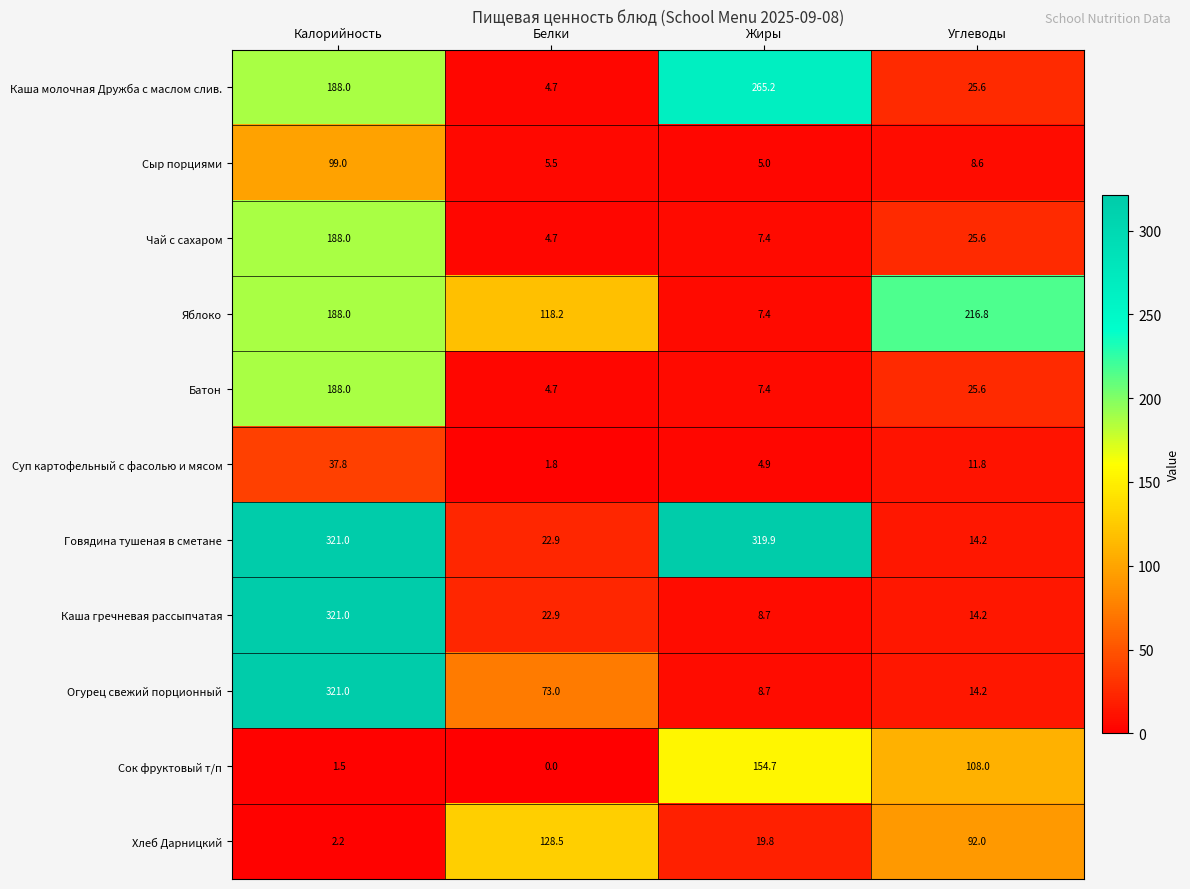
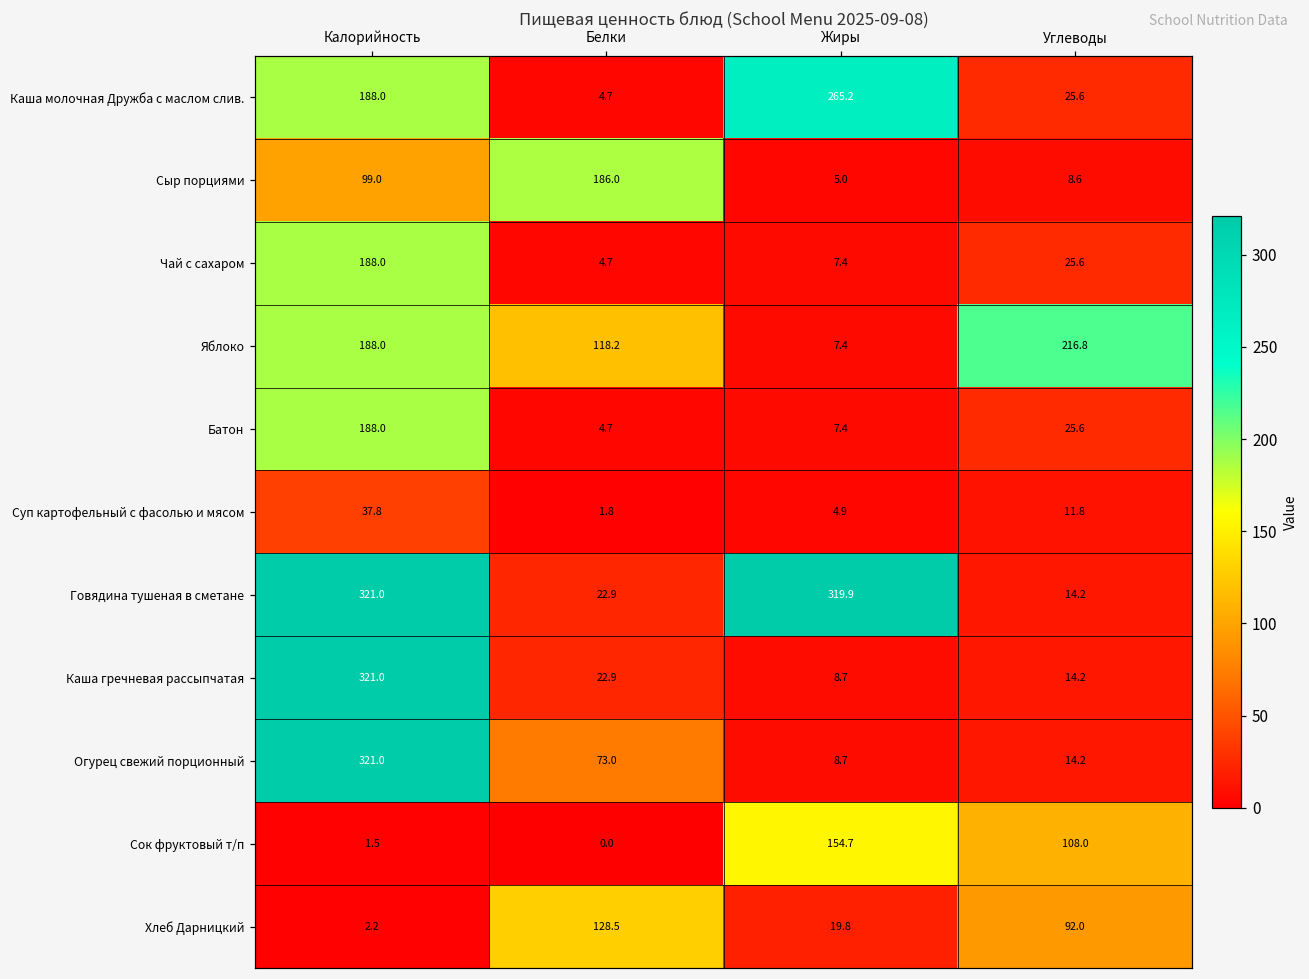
Сыр порциями, Белки: 5.5 -> 186.0
